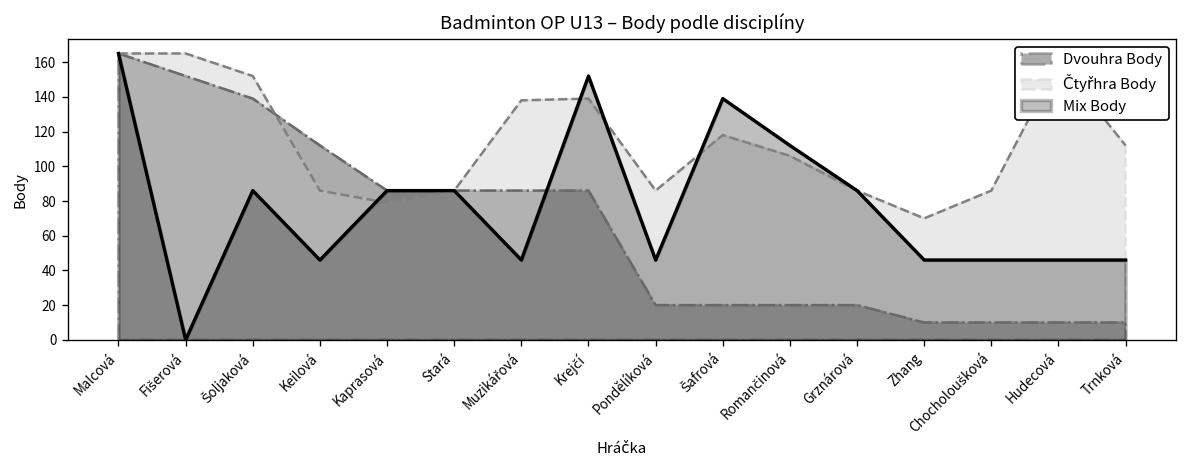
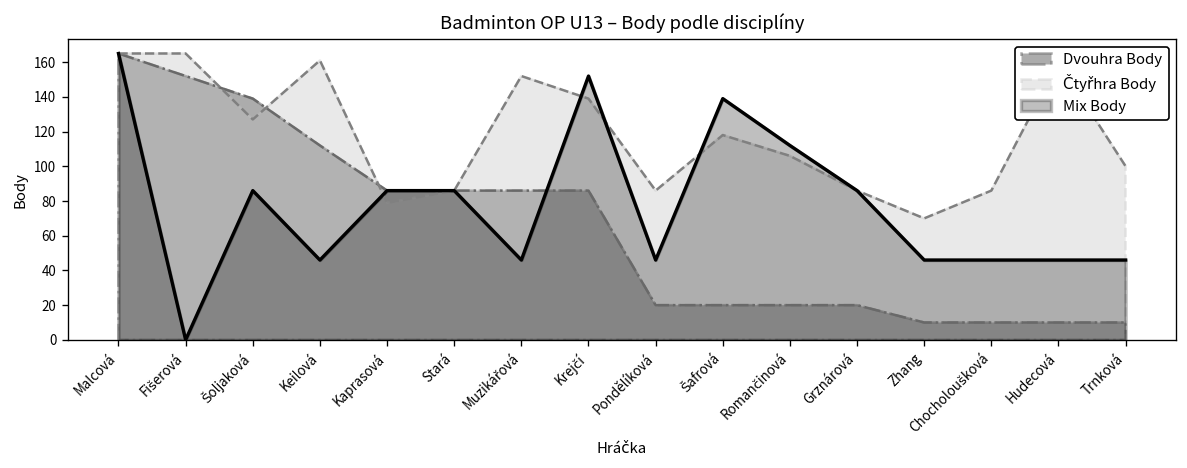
Čtyřhra Body, Šoljaková: 152 -> 127
Čtyřhra Body, Keilová: 86 -> 161
Čtyřhra Body, Muzikářová: 138 -> 152
Čtyřhra Body, Trnková: 112 -> 100
